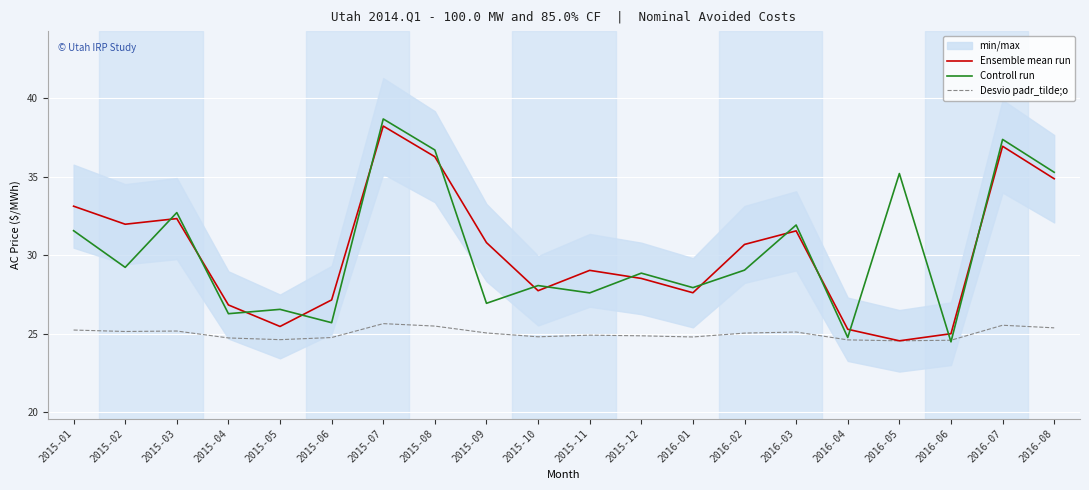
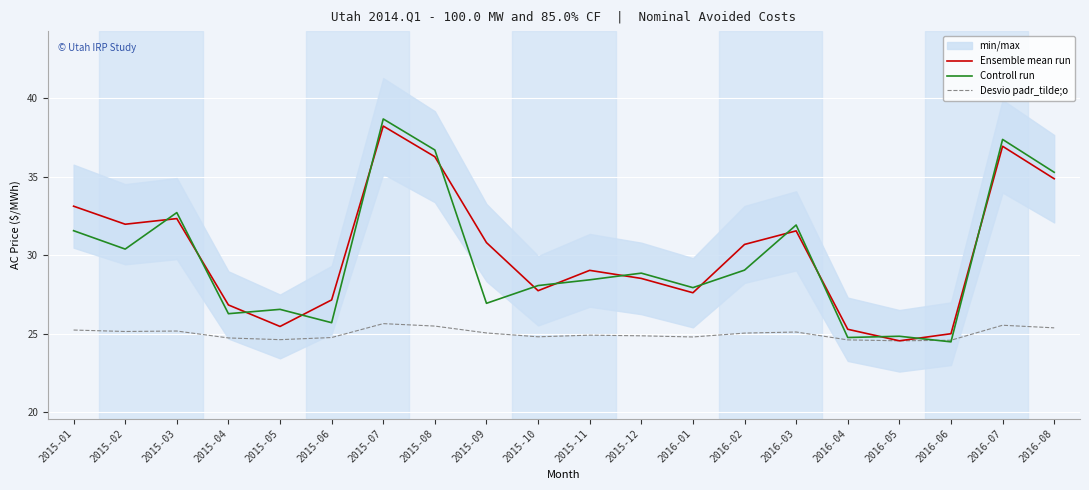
Controll run, 2015-02: 29.2 -> 30.4
Controll run, 2015-11: 27.6 -> 28.4
Controll run, 2016-05: 35.2 -> 24.8
